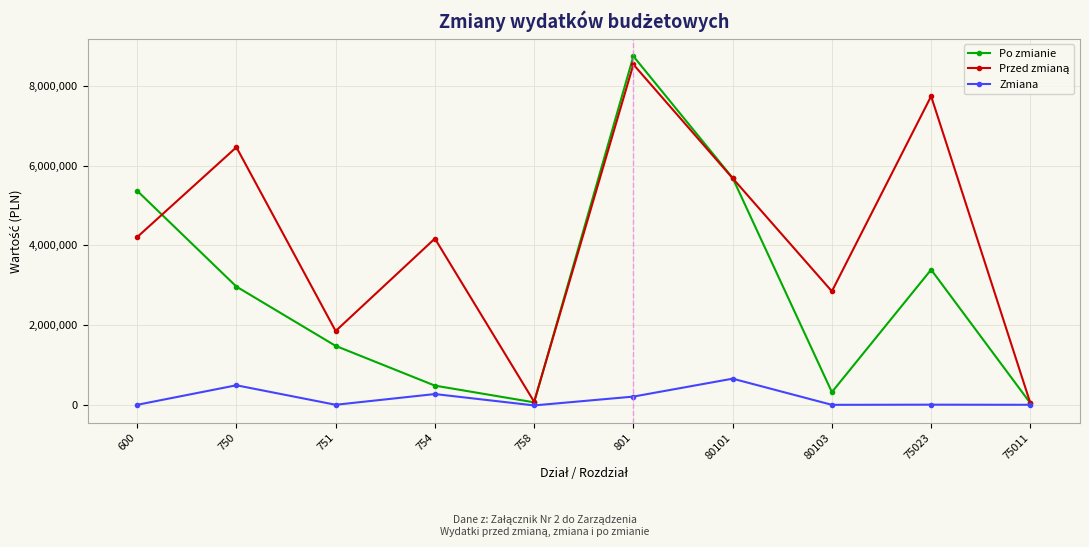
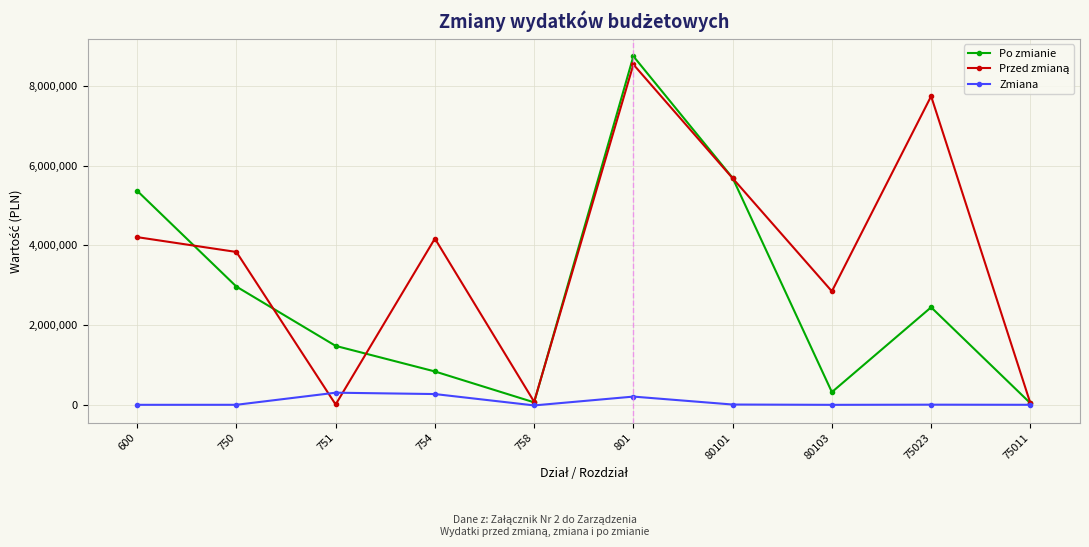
Przed zmianą, 750: 6,500,000 -> 3,800,000
Zmiana, 750: 500,000 -> 0
Przed zmianą, 751: 1,900,000 -> 0
Zmiana, 751: 0 -> 300,000
Po zmianie, 754: 500,000 -> 800,000
Zmiana, 80101: 700,000 -> 0
Po zmianie, 75023: 3,400,000 -> 2,400,000
